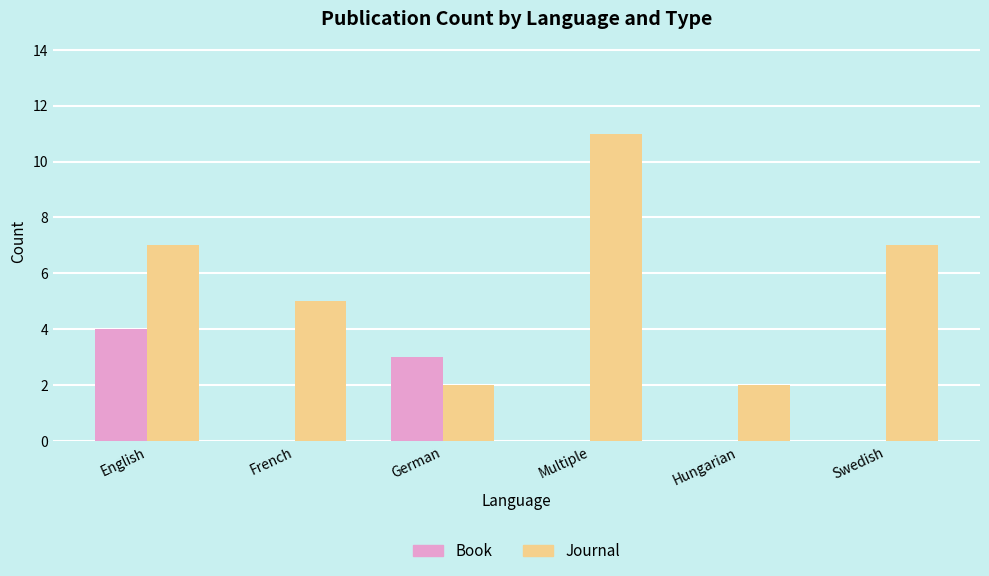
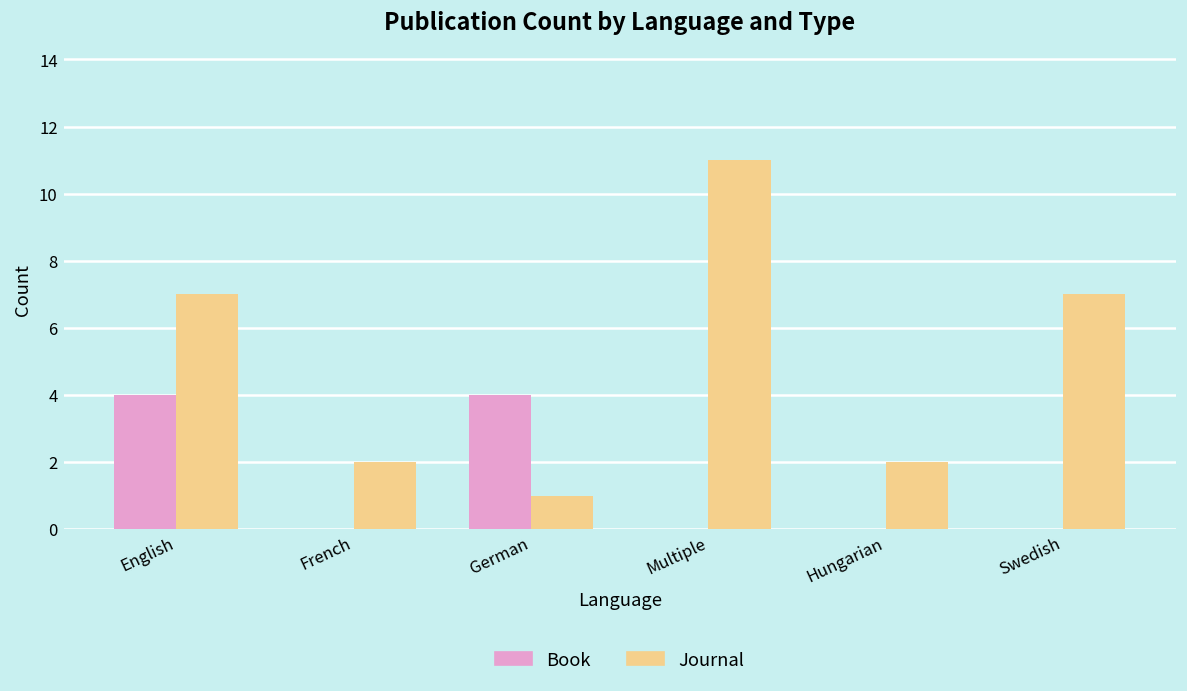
Journal, French: 5 -> 2
Book, German: 3 -> 4
Journal, German: 2 -> 1
